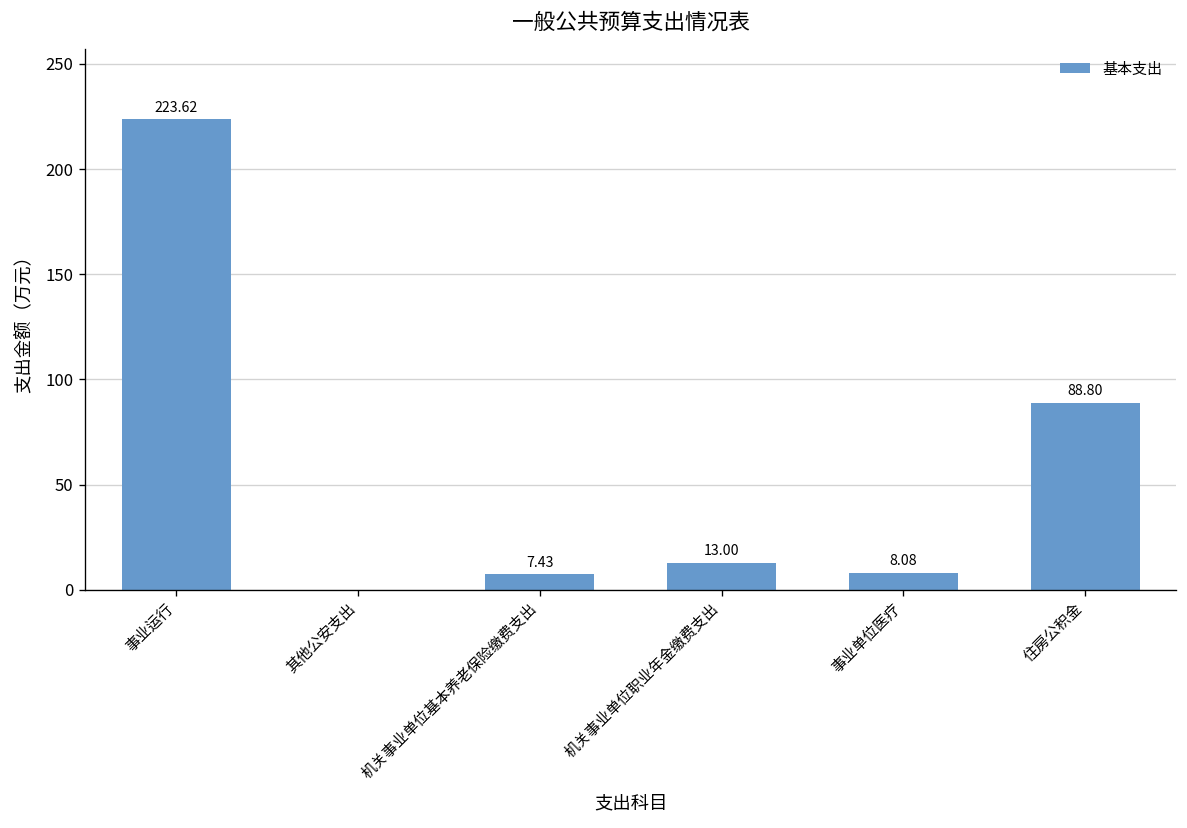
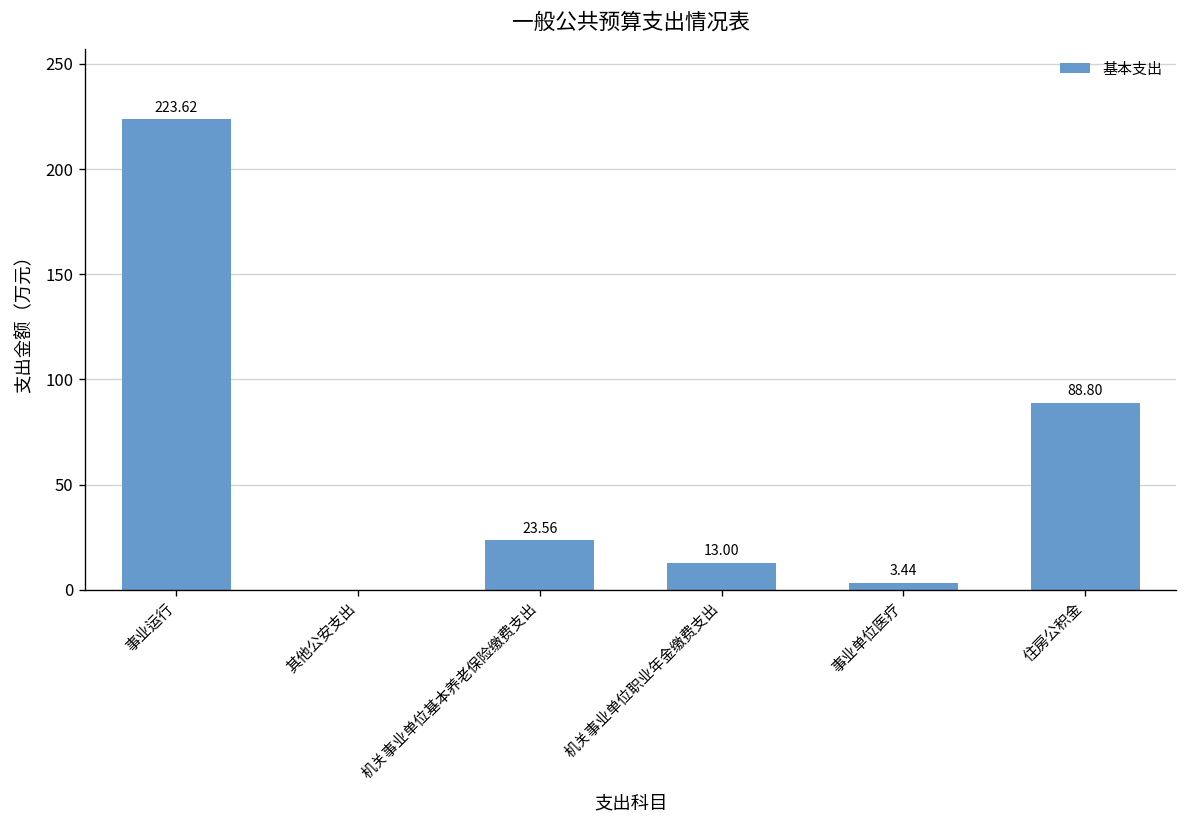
机关事业单位基本养老保险缴费支出: 7.43 -> 23.56
事业单位医疗: 8.08 -> 3.44
